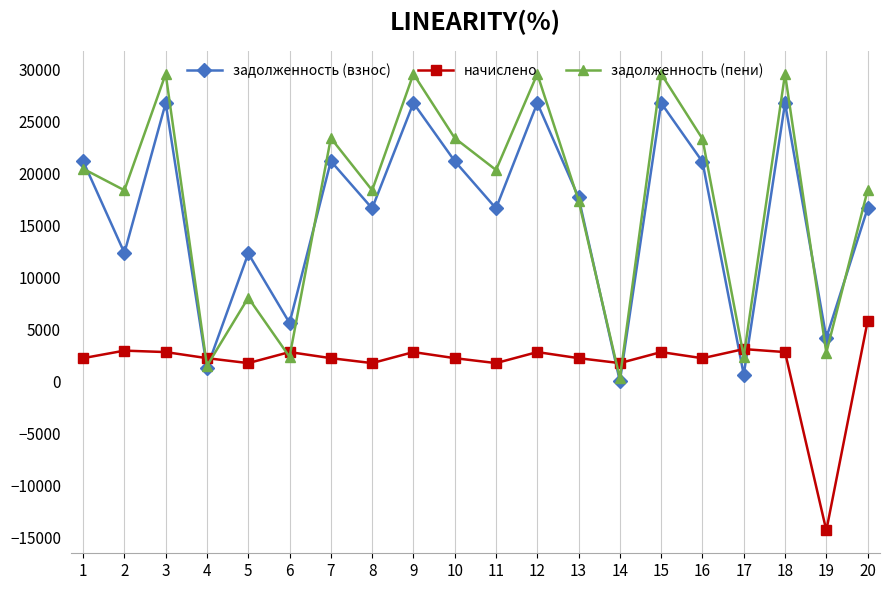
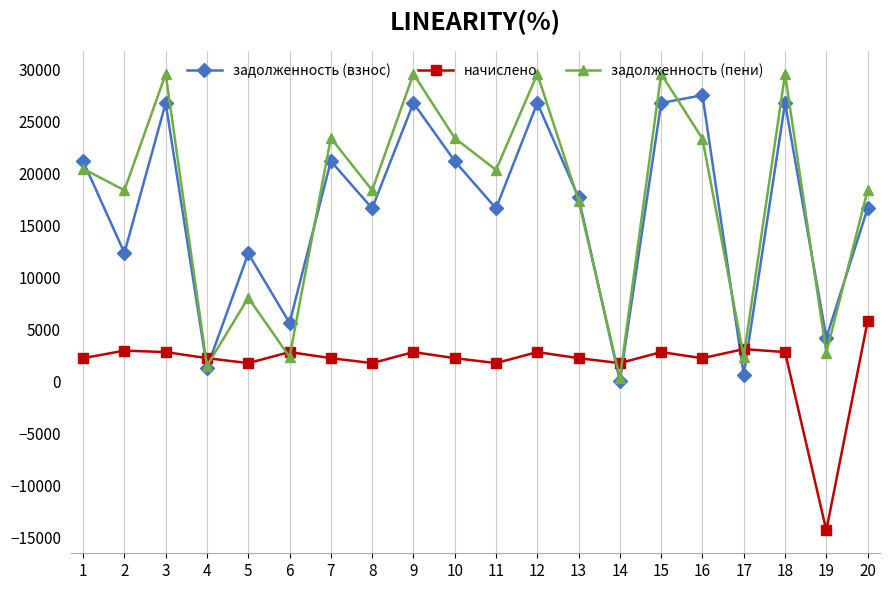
задолженность (взнос), 16: 21100 -> 27500
